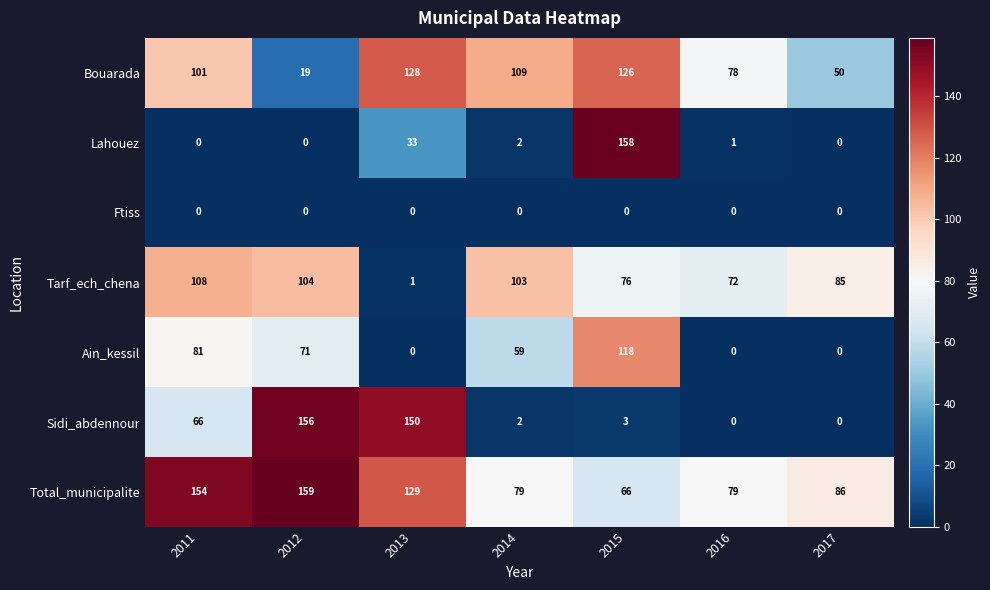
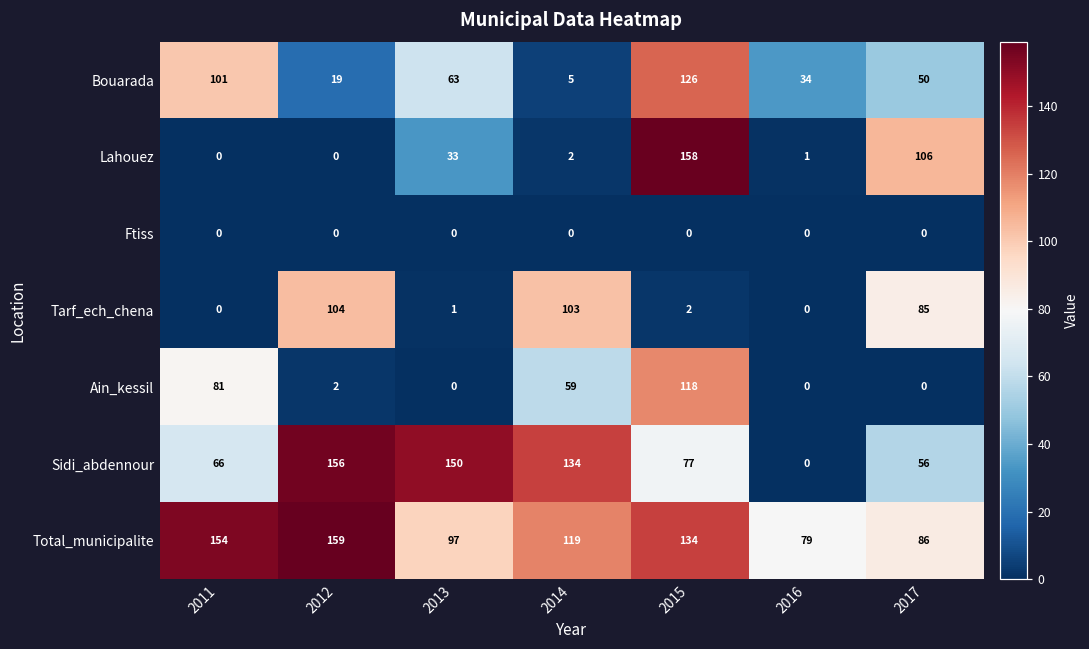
Bouarada, 2013: 128 -> 63
Bouarada, 2014: 109 -> 5
Bouarada, 2016: 78 -> 34
Lahouez, 2017: 0 -> 106
Tarf_ech_chena, 2011: 108 -> 0
Tarf_ech_chena, 2015: 76 -> 2
Tarf_ech_chena, 2016: 72 -> 0
Ain_kessil, 2012: 71 -> 2
Sidi_abdennour, 2014: 2 -> 134
Sidi_abdennour, 2015: 3 -> 77
Sidi_abdennour, 2017: 0 -> 56
Total_municipalite, 2013: 129 -> 97
Total_municipalite, 2014: 79 -> 119
Total_municipalite, 2015: 66 -> 134
